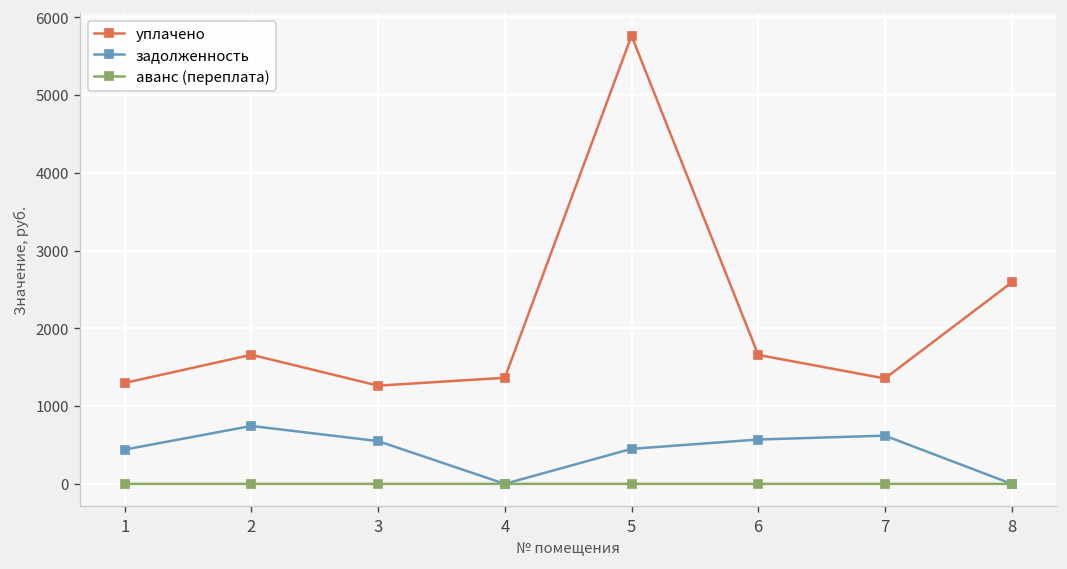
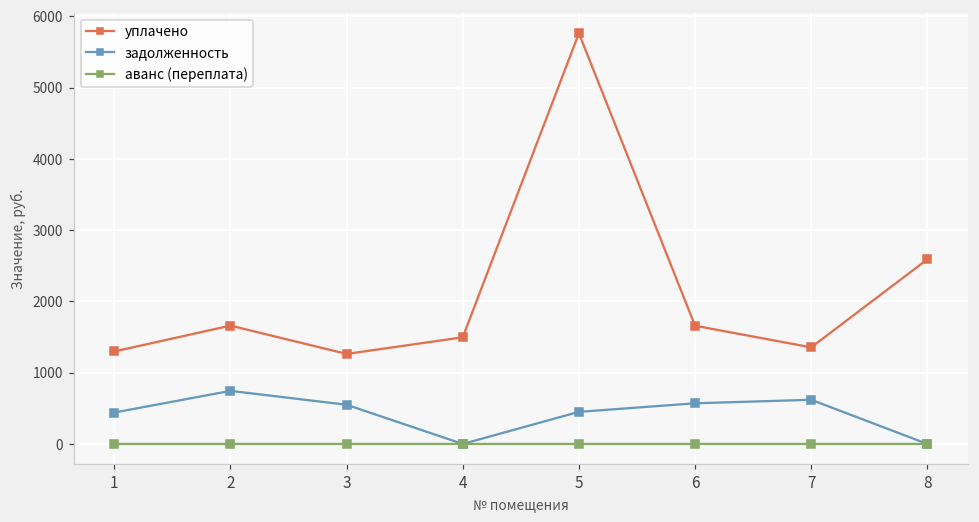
уплачено, 4: 1400 -> 1500
